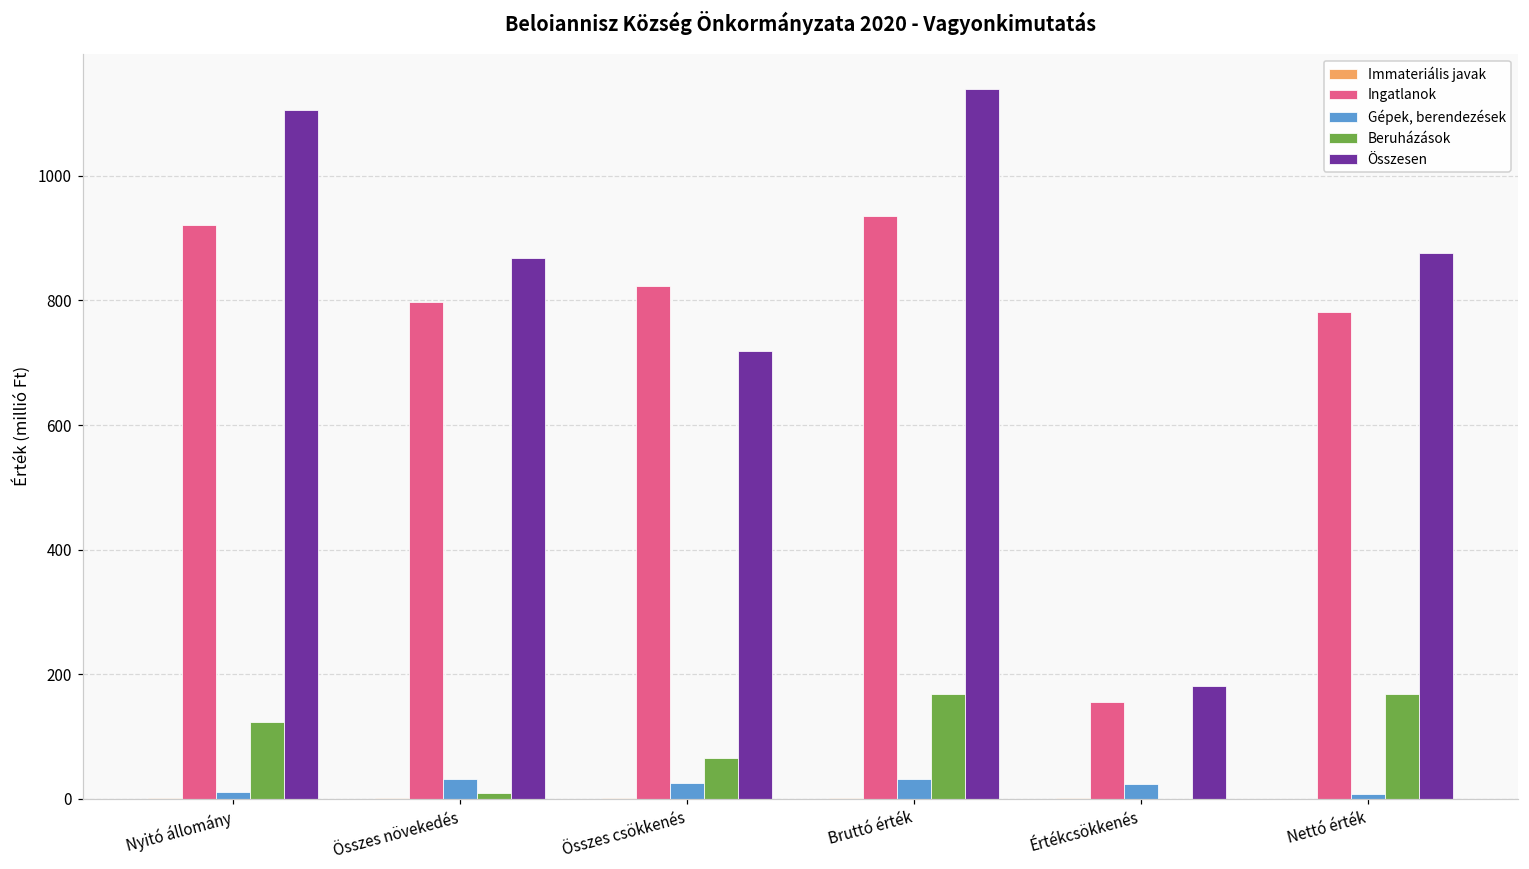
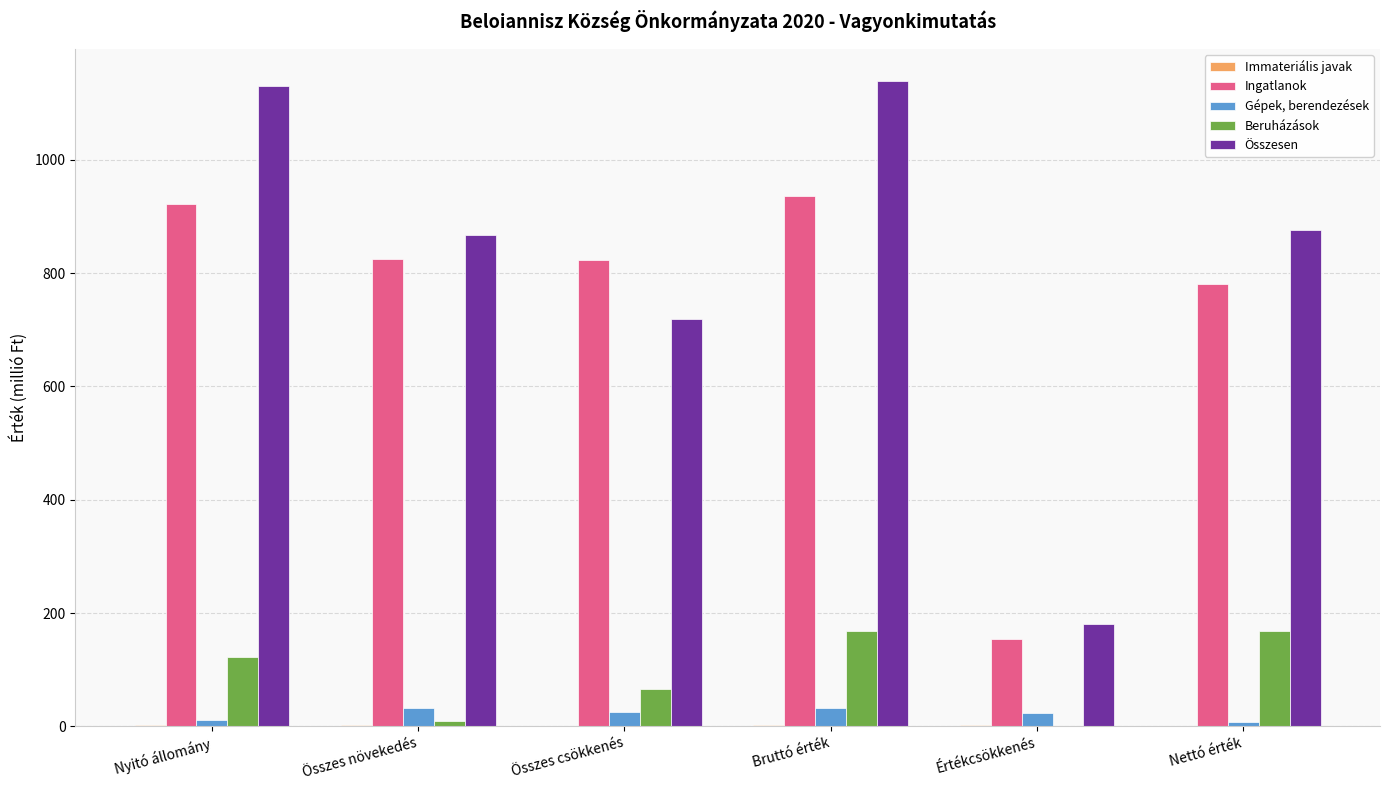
Összesen, Nyitó állomány: 1110 -> 1130
Ingatlanok, Összes növekedés: 800 -> 830
